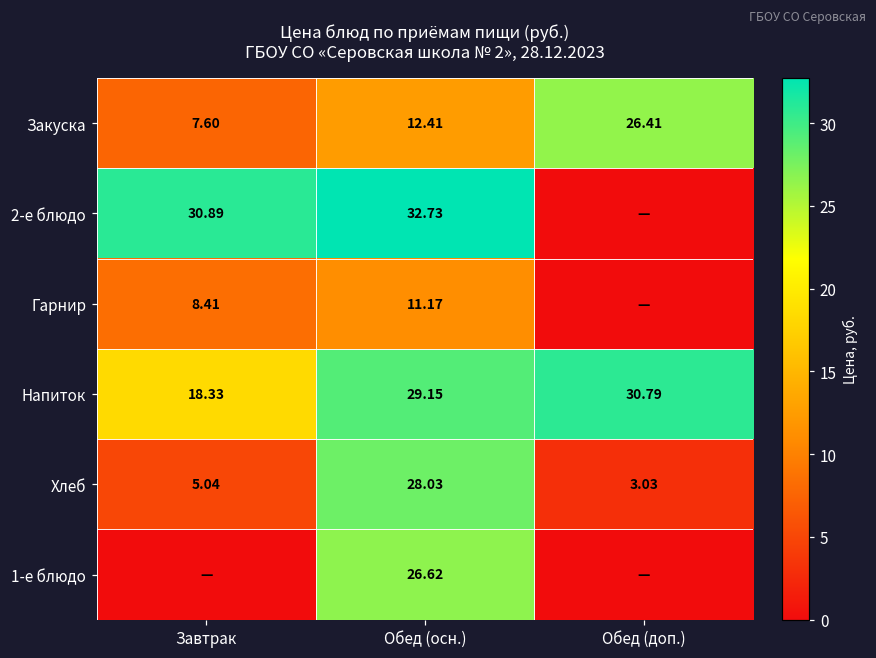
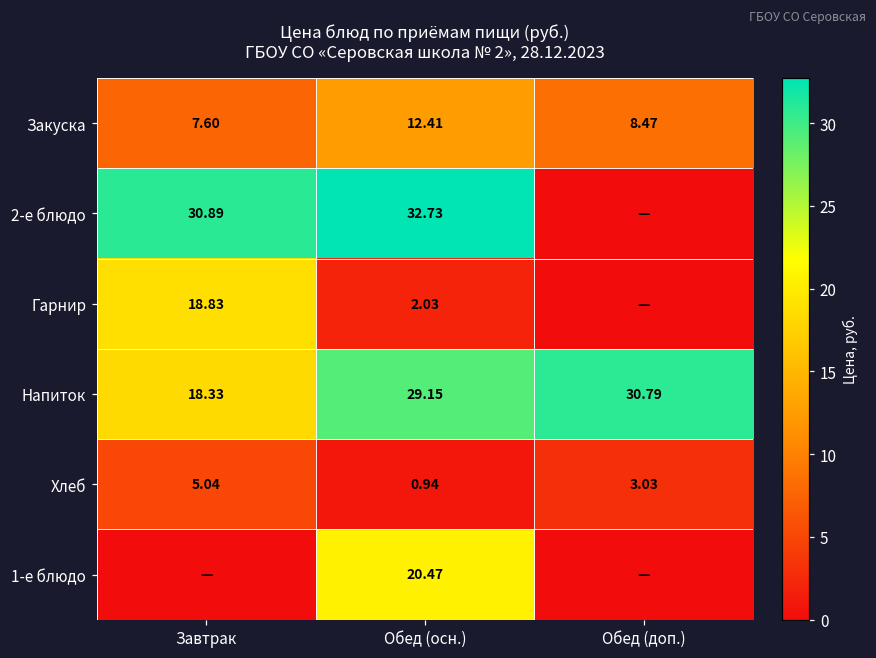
Закуска, Обед (доп.): 26.41 -> 8.47
Гарнир, Завтрак: 8.41 -> 18.83
Гарнир, Обед (осн.): 11.17 -> 2.03
Хлеб, Обед (осн.): 28.03 -> 0.94
1-е блюдо, Обед (осн.): 26.62 -> 20.47
